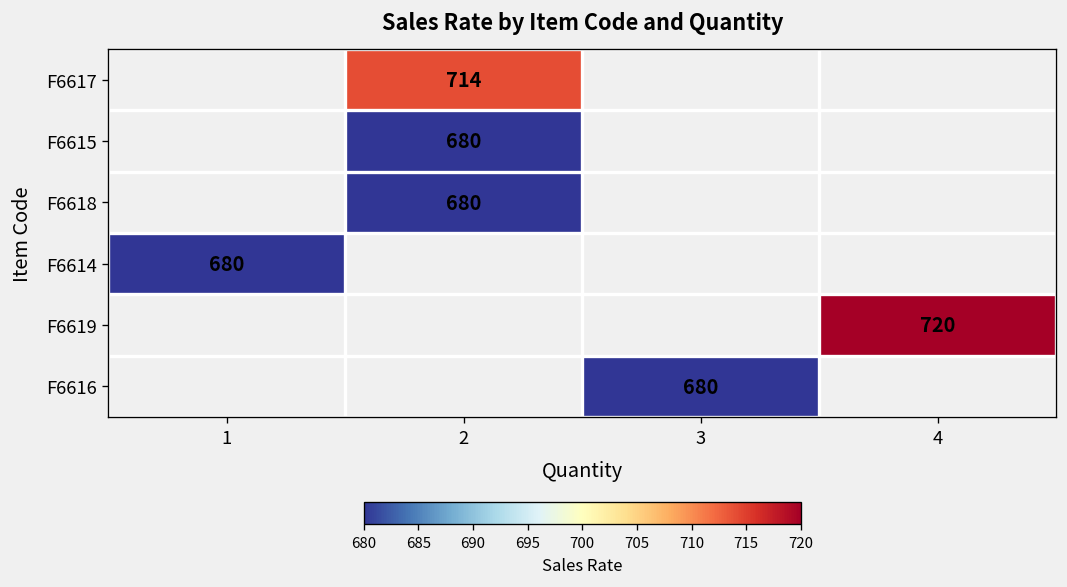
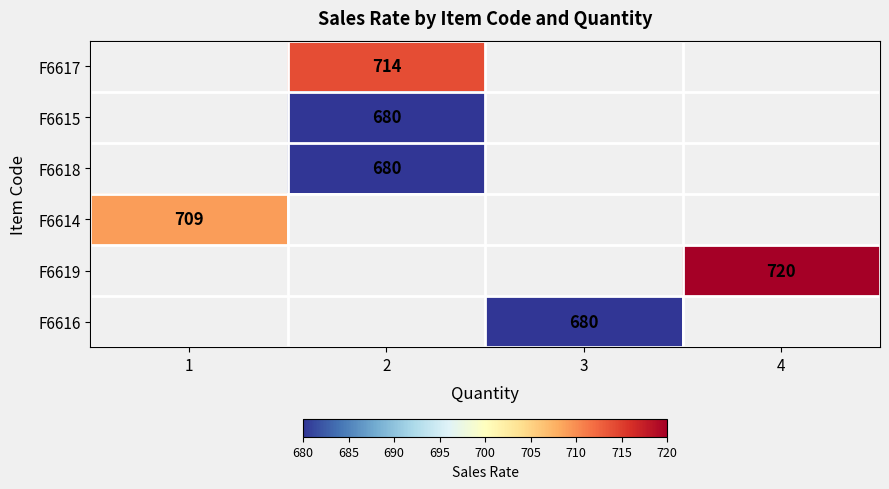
F6614, 1: 680 -> 709
